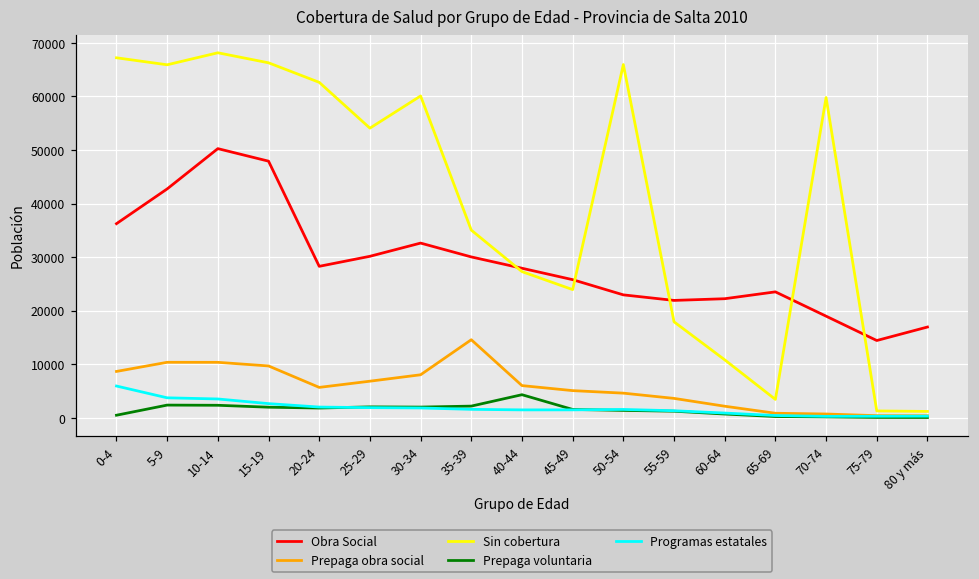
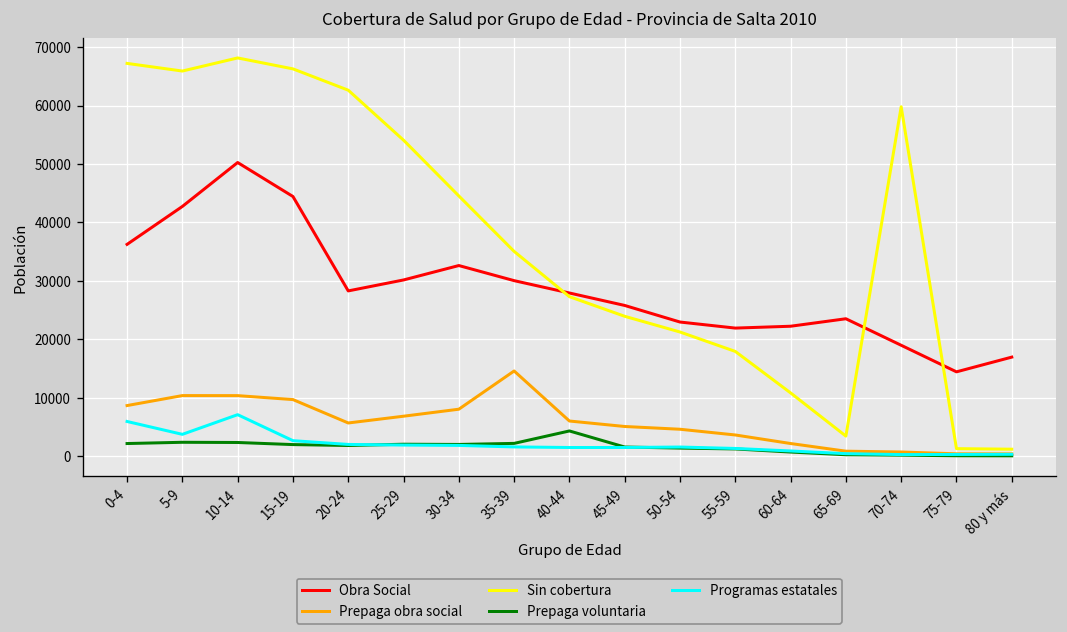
Prepaga voluntaria, 0-4: 0 -> 2000
Programas estatales, 10-14: 4000 -> 7000
Obra Social, 15-19: 48000 -> 44000
Sin cobertura, 30-34: 60000 -> 45000
Sin cobertura, 50-54: 66000 -> 21000
